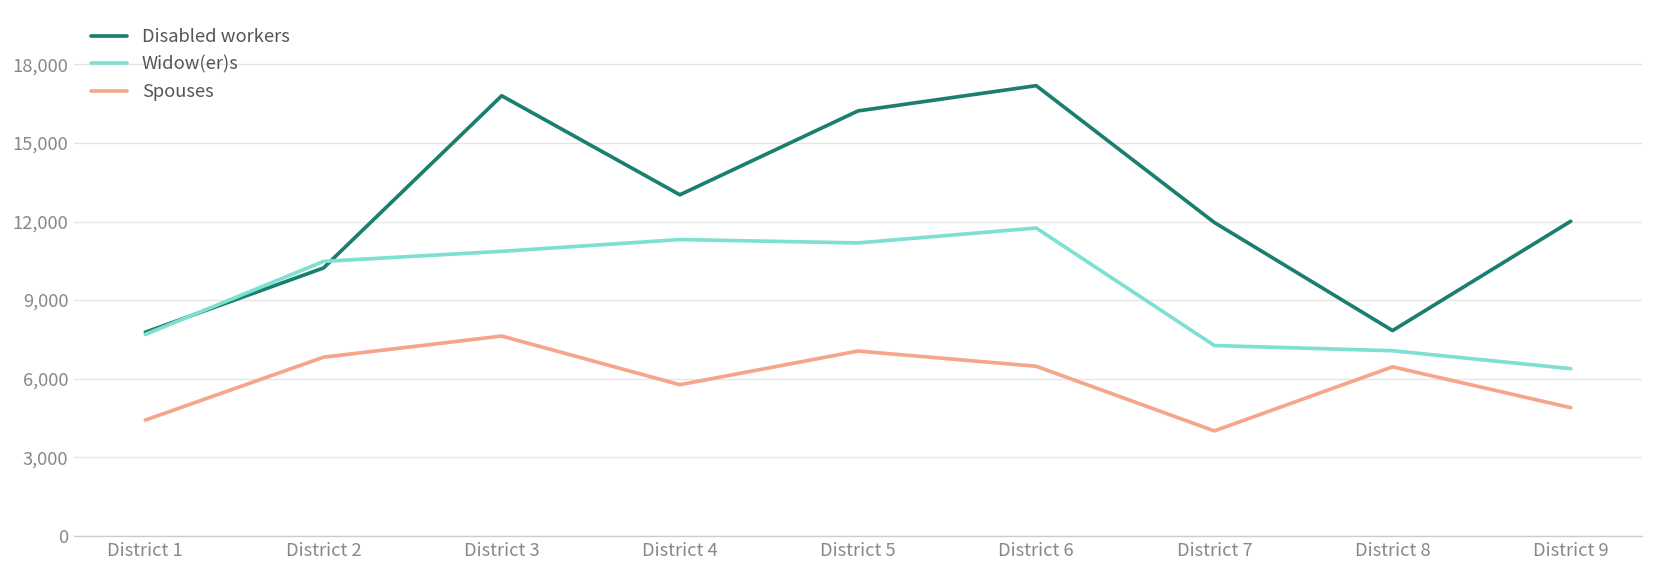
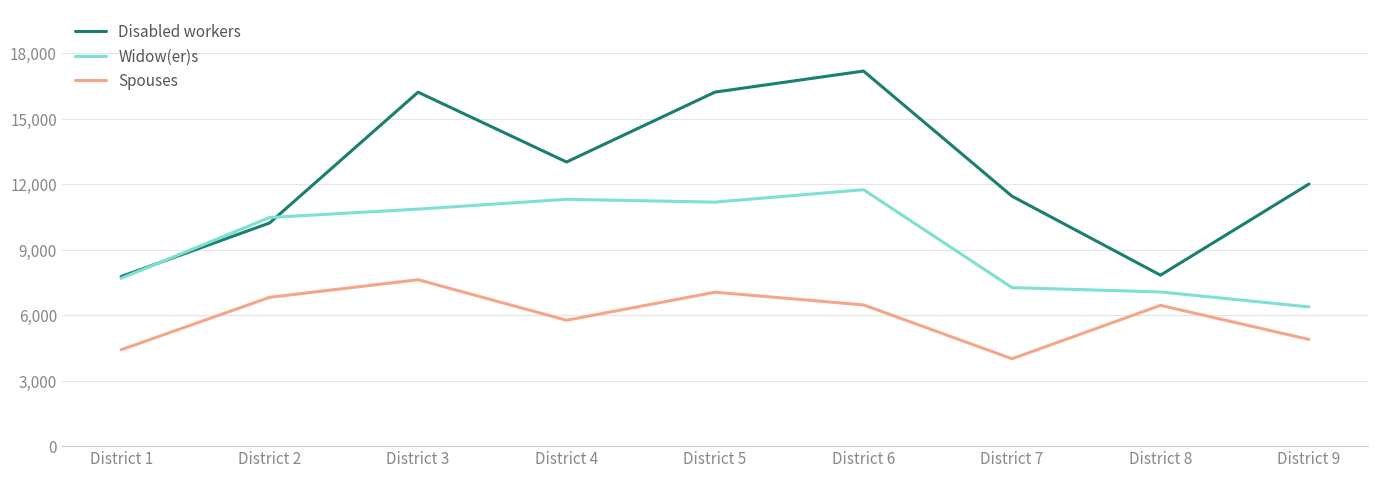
Disabled workers, District 3: 16,800 -> 16,200
Disabled workers, District 7: 12,000 -> 11,500
